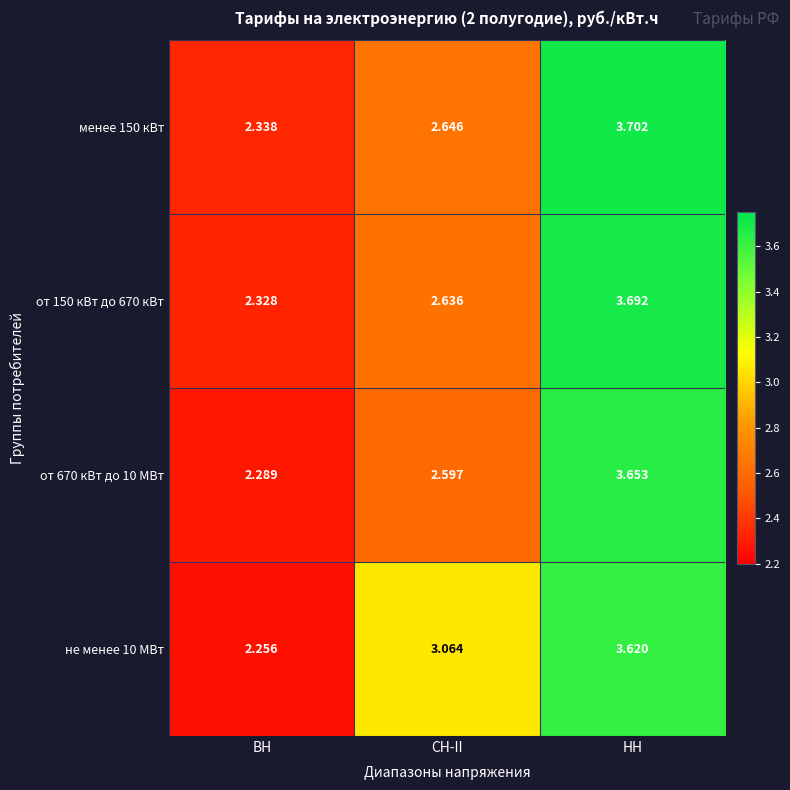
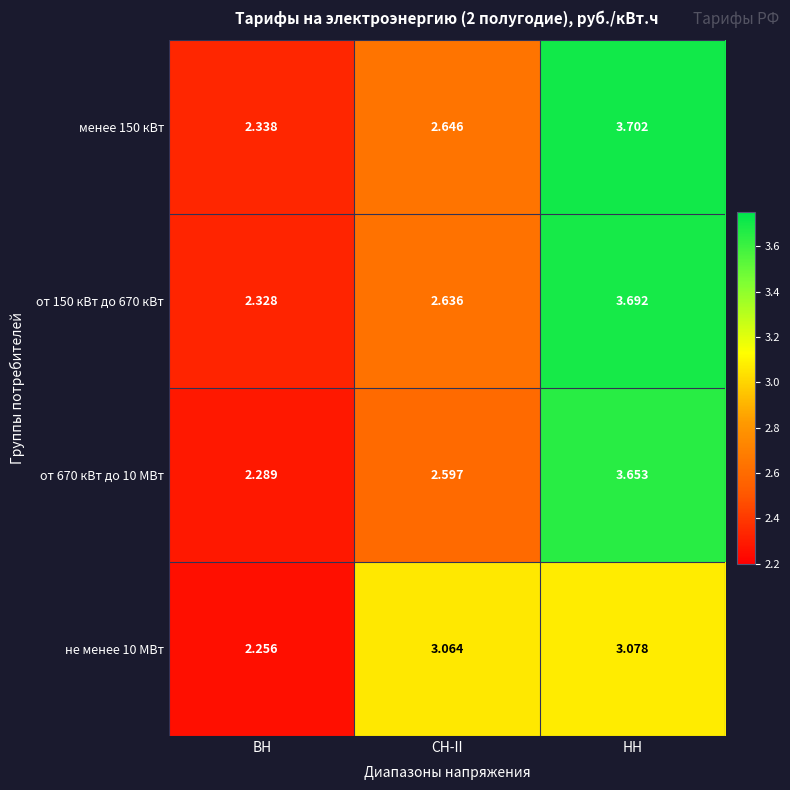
не менее 10 МВт, НН: 3.620 -> 3.078
